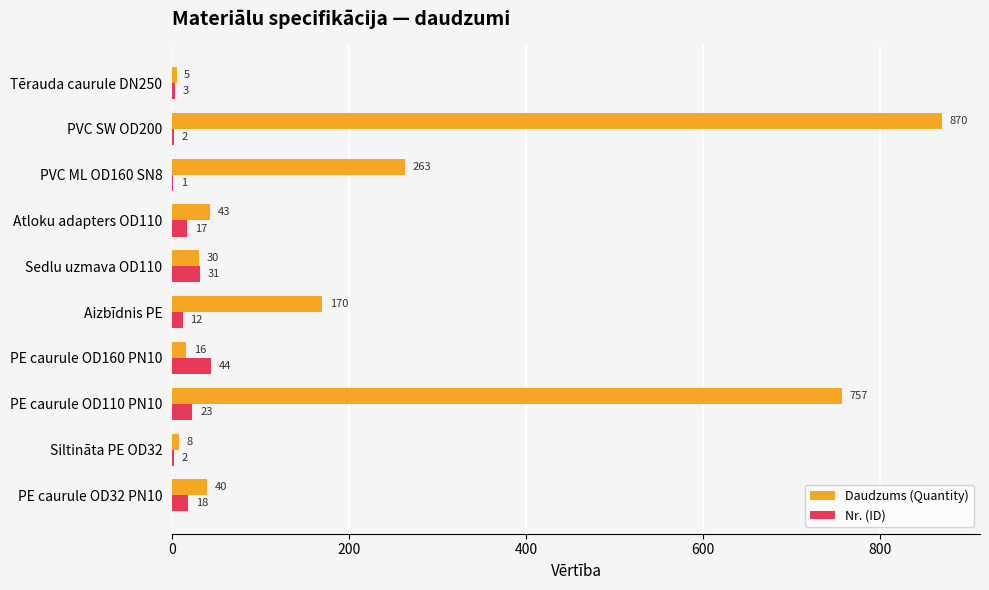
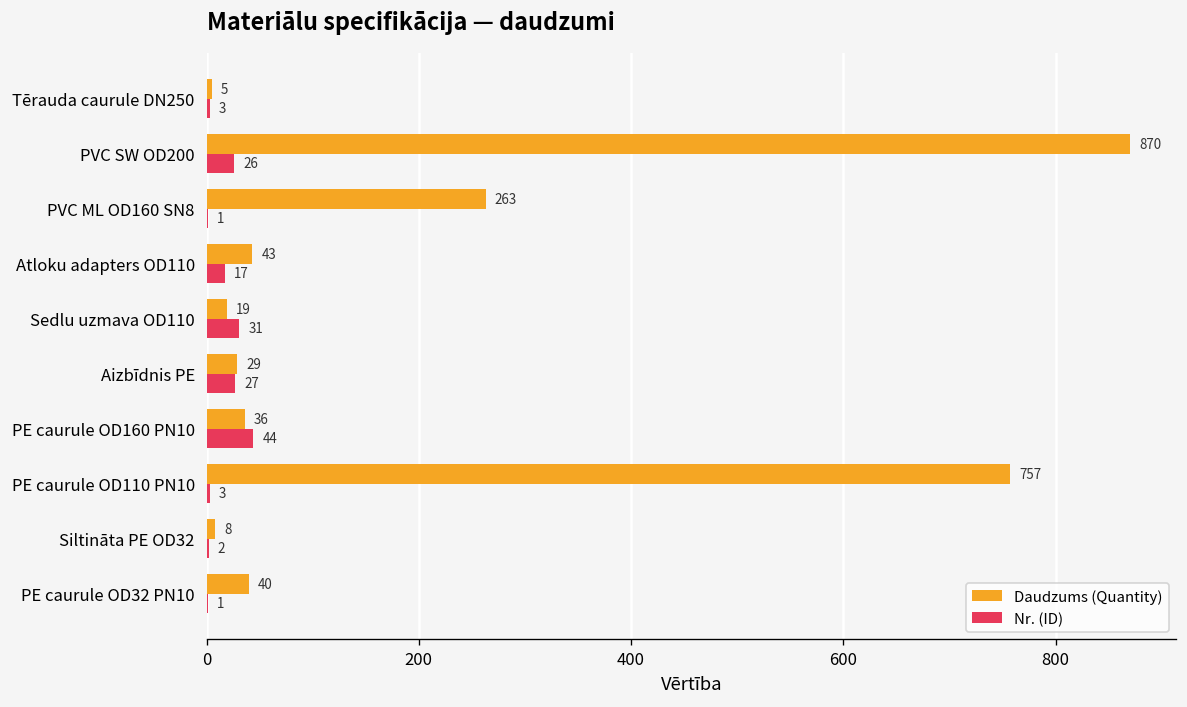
Nr. (ID), PVC SW OD200: 2 -> 26
Daudzums (Quantity), Sedlu uzmava OD110: 30 -> 19
Daudzums (Quantity), Aizbīdnis PE: 170 -> 29
Nr. (ID), Aizbīdnis PE: 12 -> 27
Daudzums (Quantity), PE caurule OD160 PN10: 16 -> 36
Nr. (ID), PE caurule OD110 PN10: 23 -> 3
Nr. (ID), PE caurule OD32 PN10: 18 -> 1
